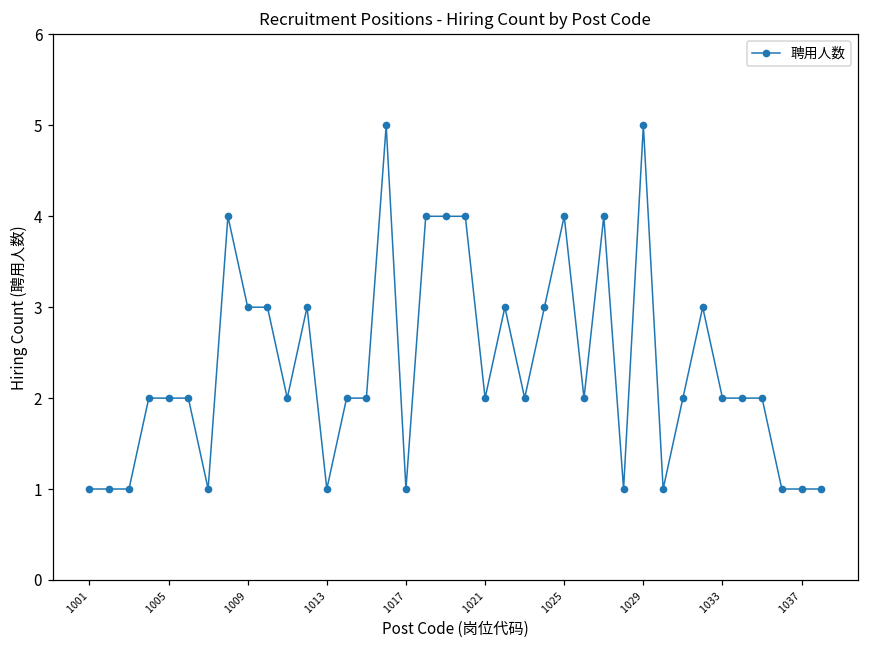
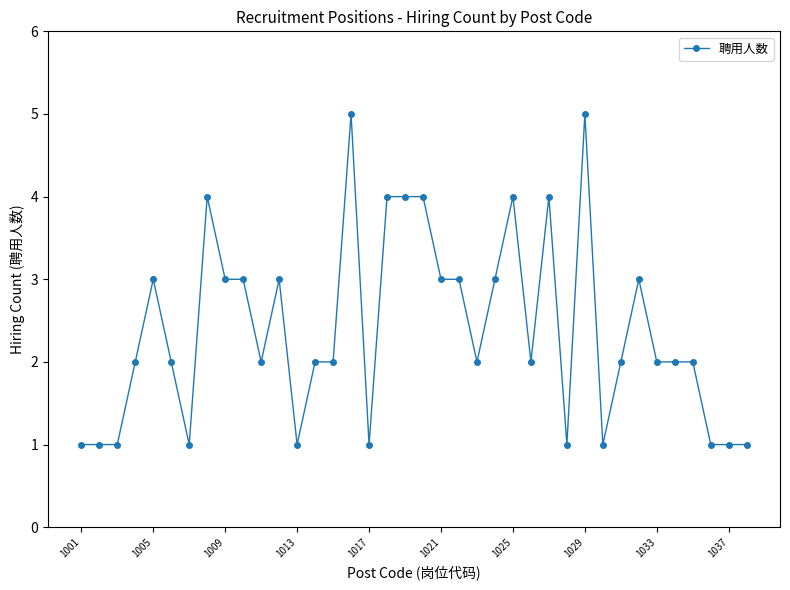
1005: 2 -> 3
1021: 2 -> 3
